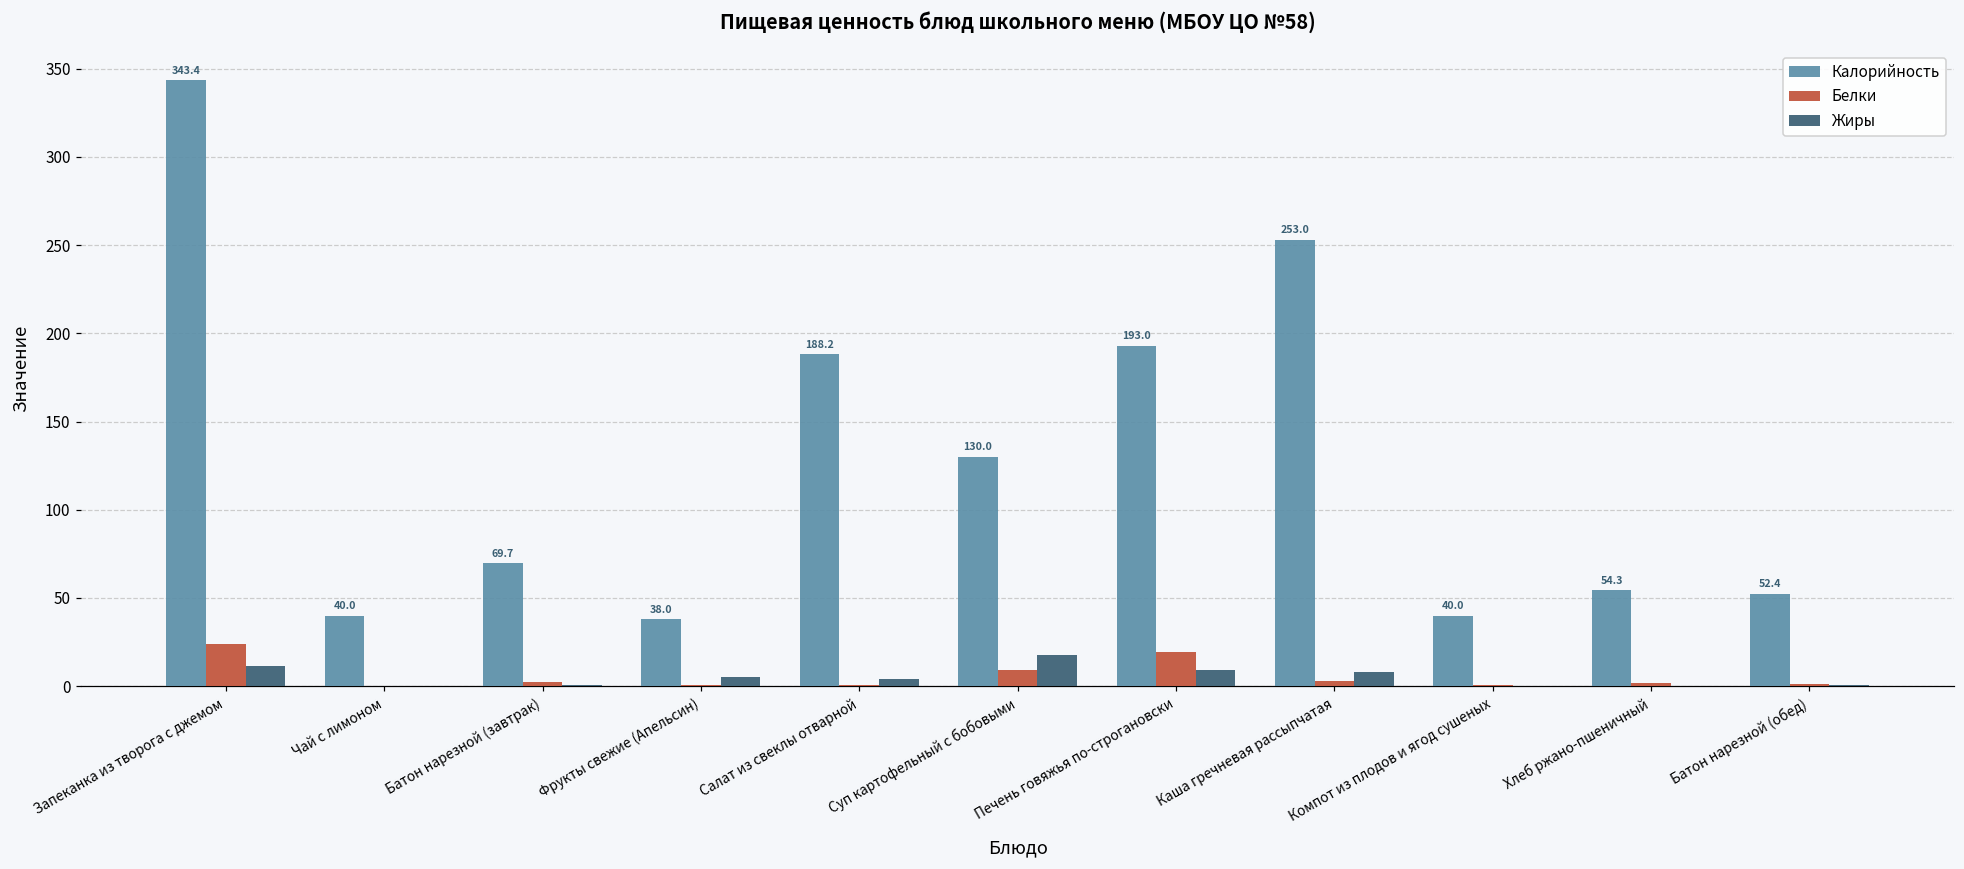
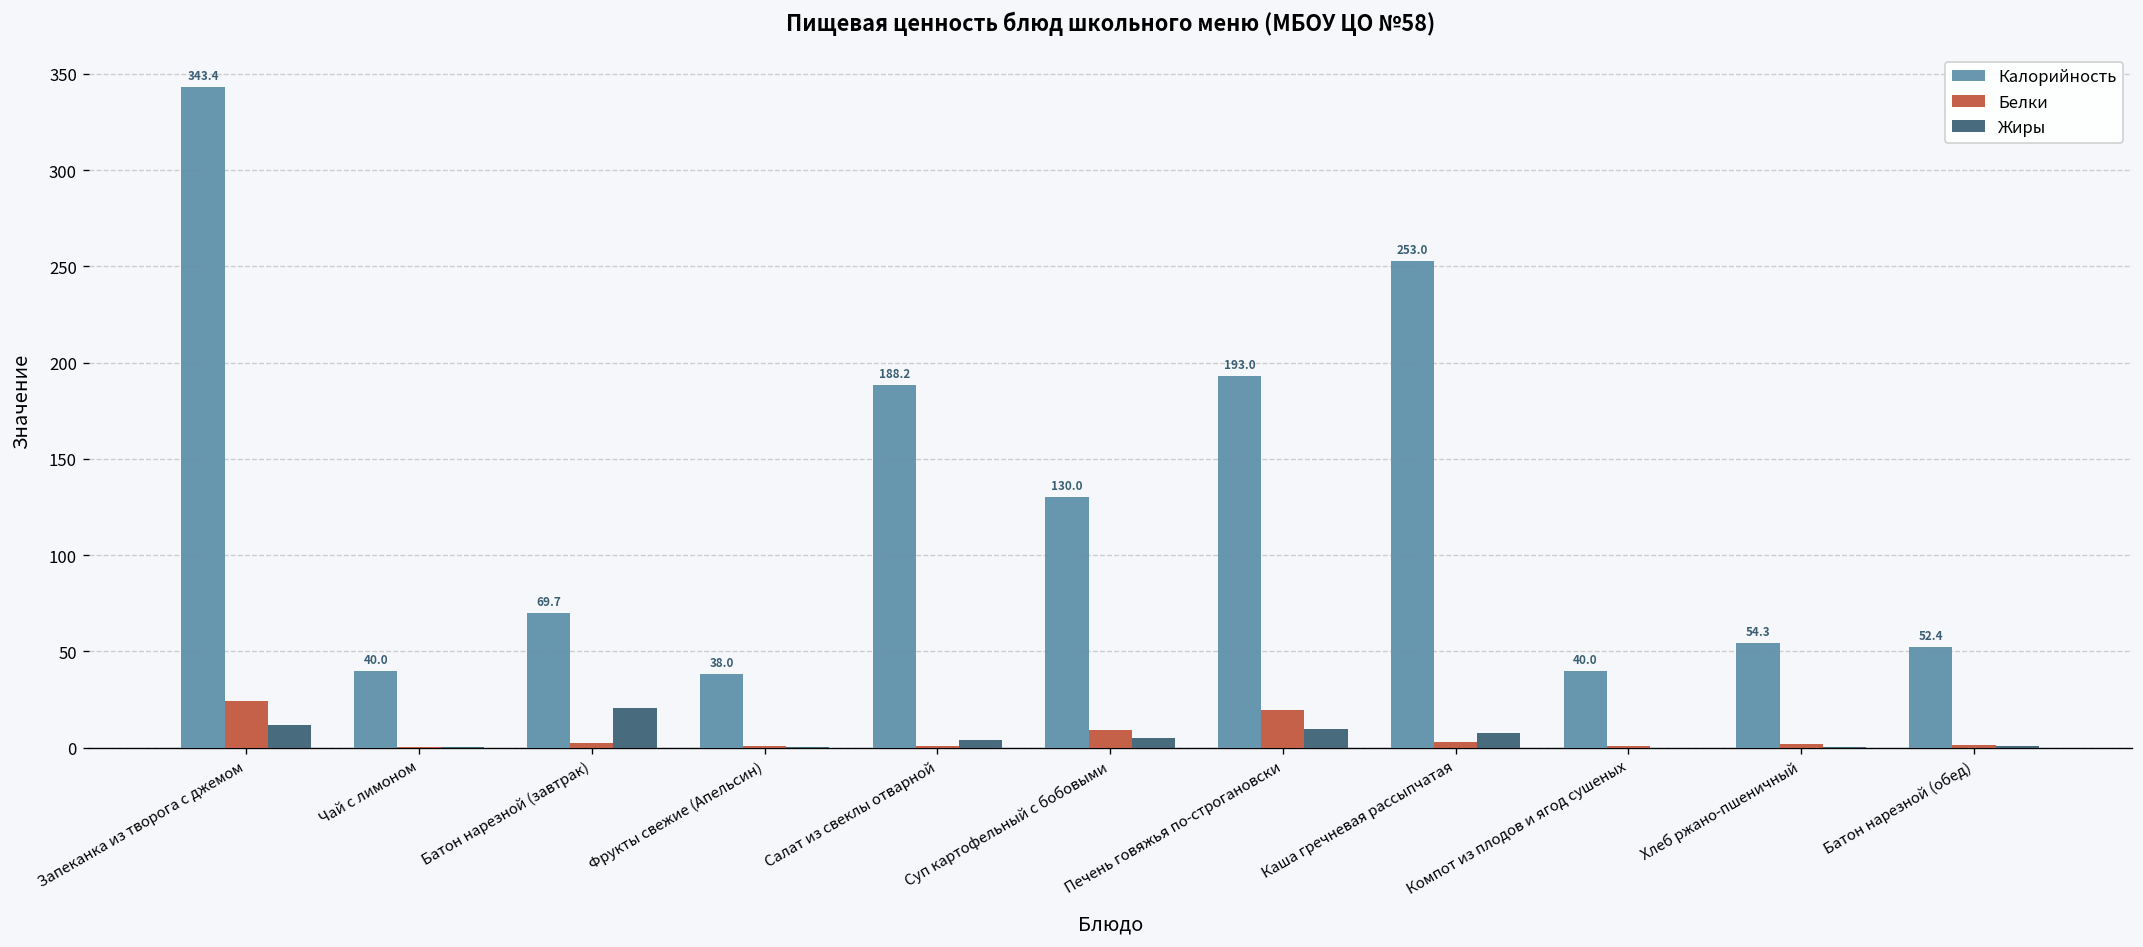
Жиры, Батон нарезной (завтрак): 1 -> 21
Жиры, Фрукты свежие (Апельсин): 5 -> 0
Жиры, Суп картофельный с бобовыми: 17 -> 5
